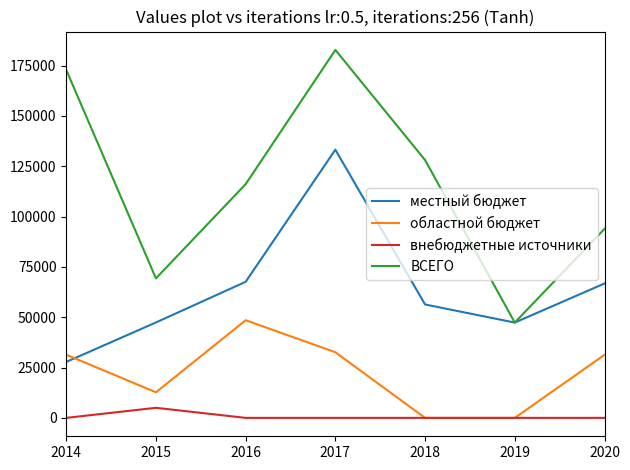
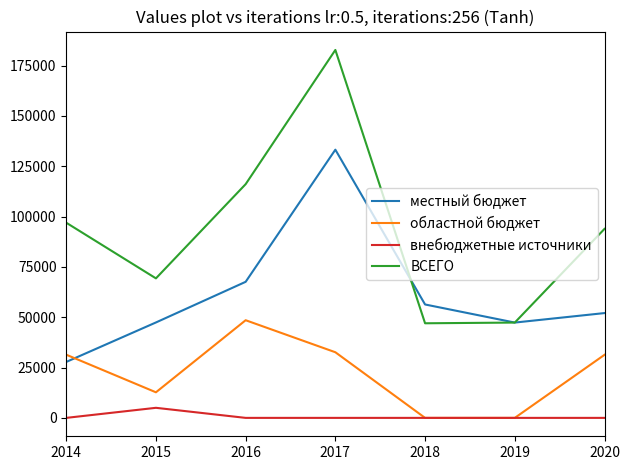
ВСЕГО, 2014: 173000 -> 97000
ВСЕГО, 2018: 128000 -> 47000
местный бюджет, 2020: 67000 -> 52000
